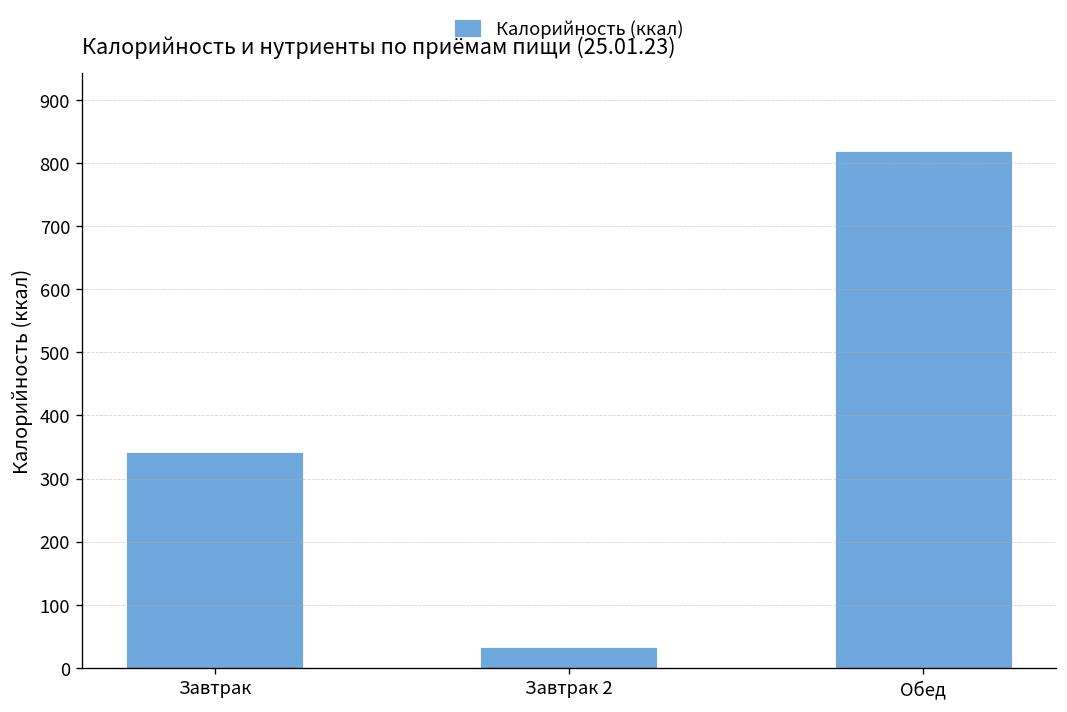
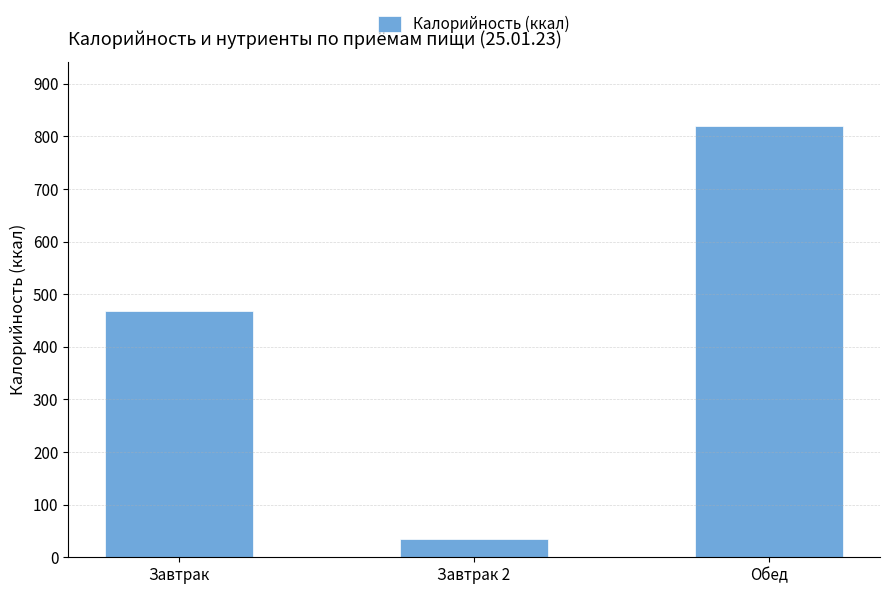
Завтрак: 340 -> 470
